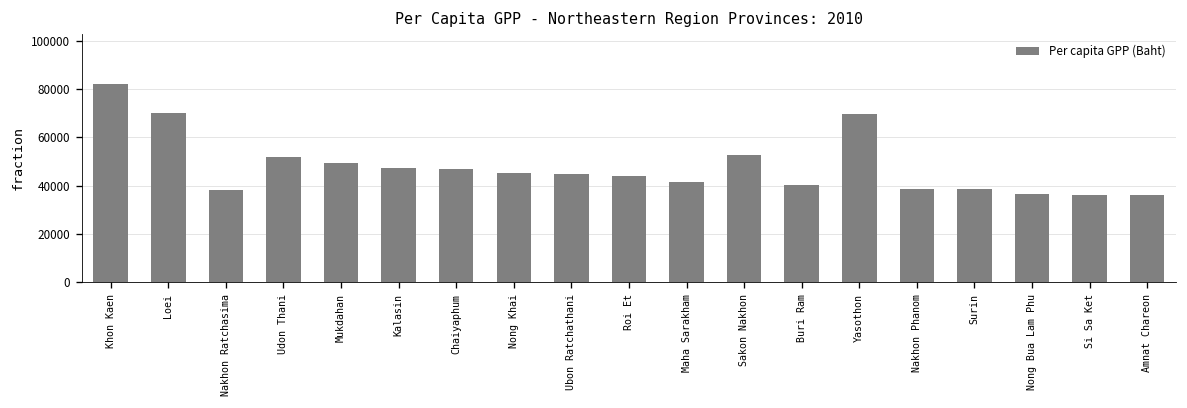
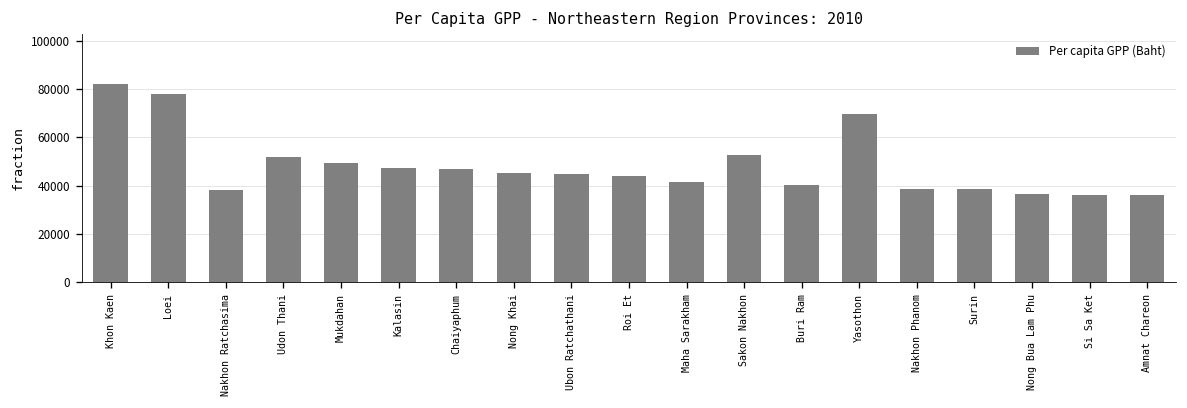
Loei: 70000 -> 78000
